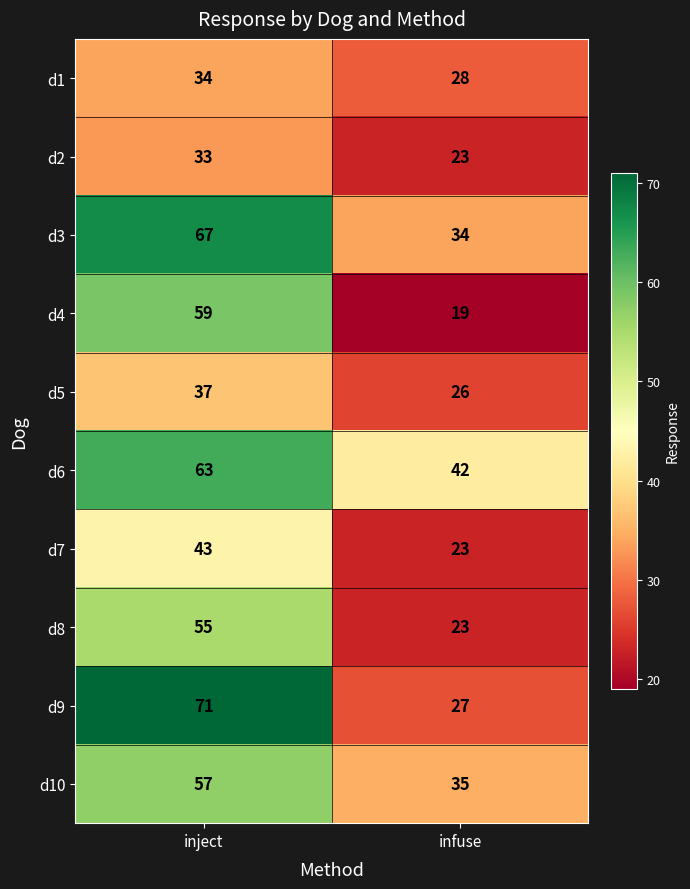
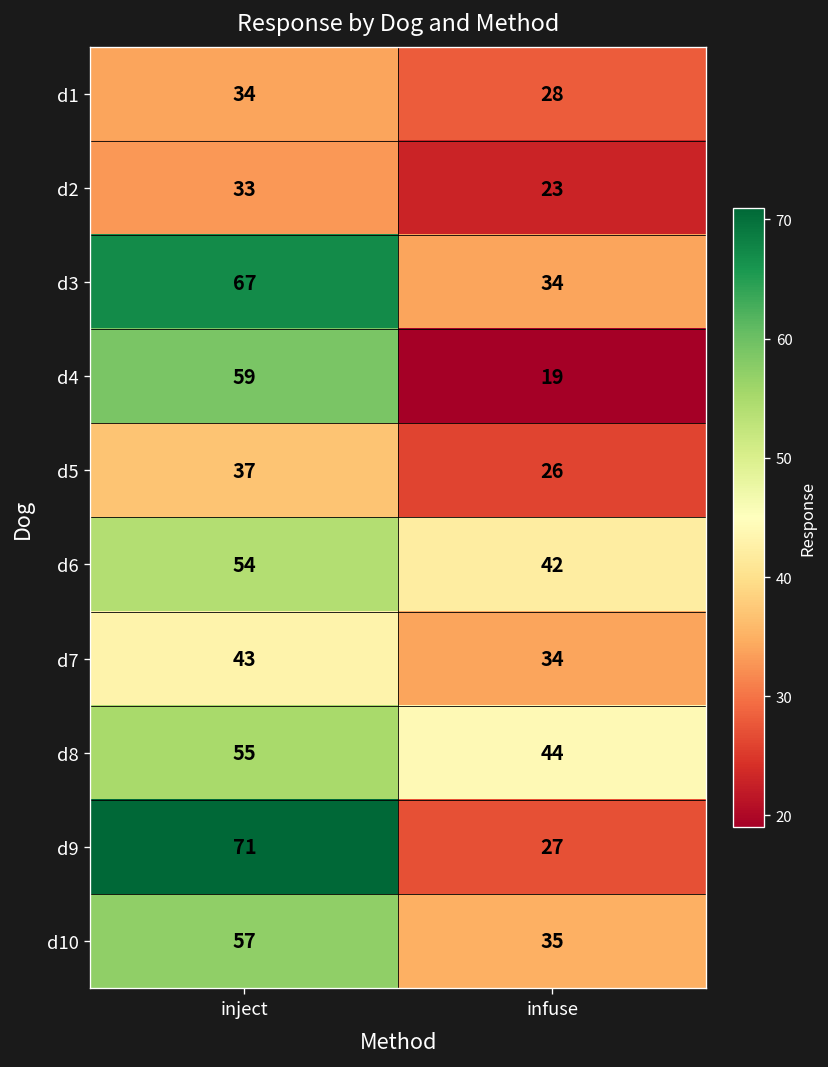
d6, inject: 63 -> 54
d7, infuse: 23 -> 34
d8, infuse: 23 -> 44
